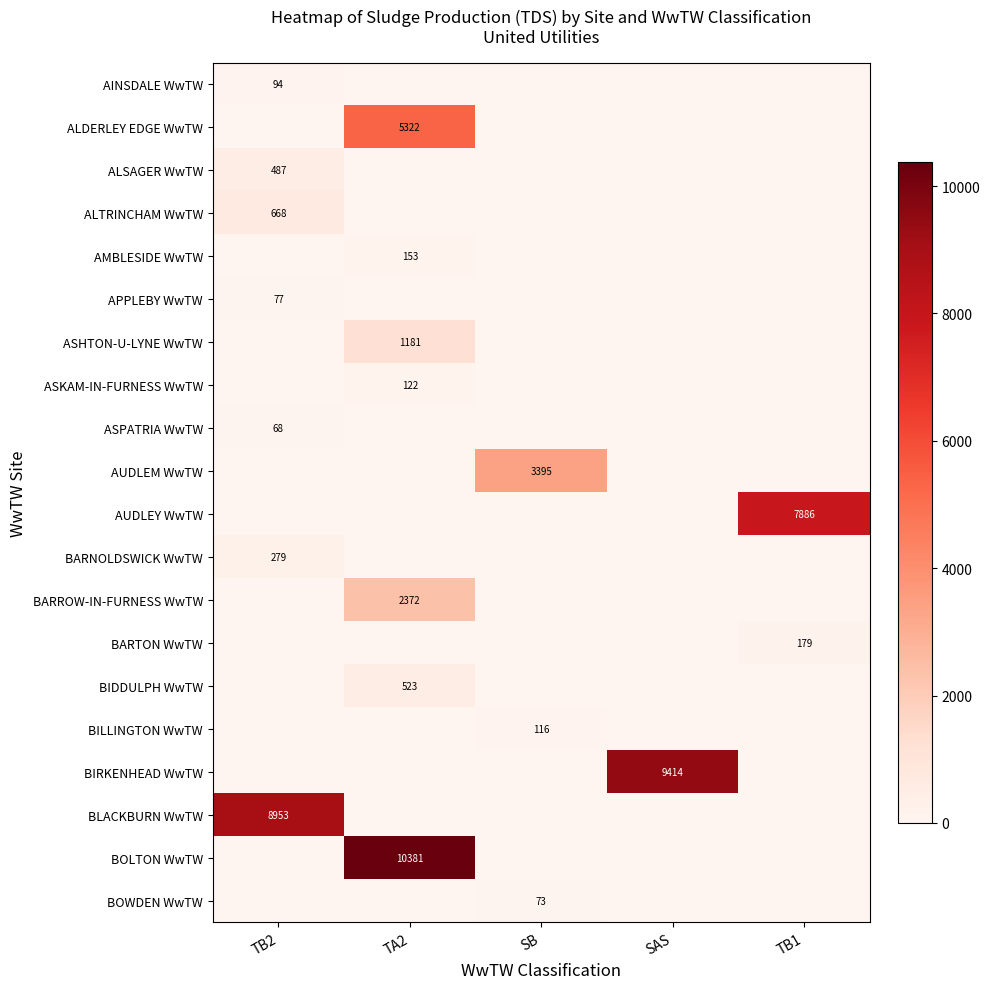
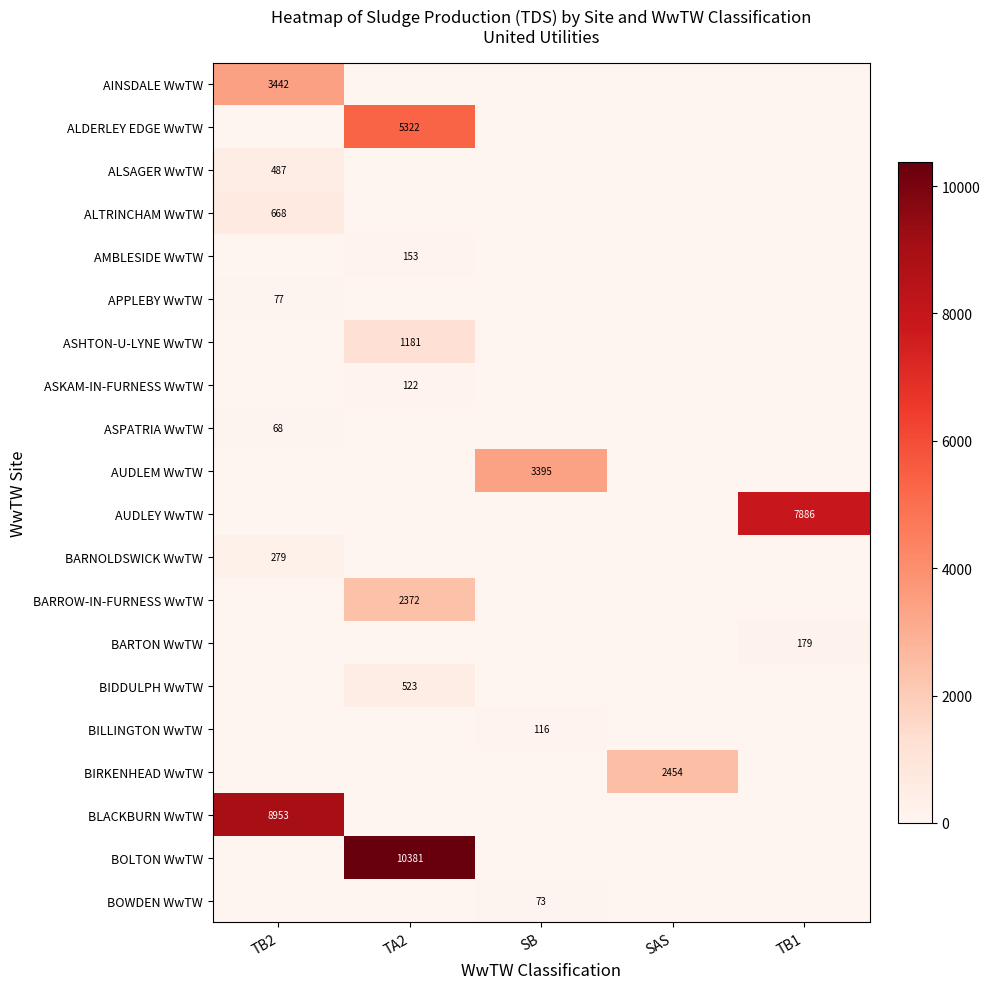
AINSDALE WwTW, TB2: 94 -> 3442
BIRKENHEAD WwTW, SAS: 9414 -> 2454
